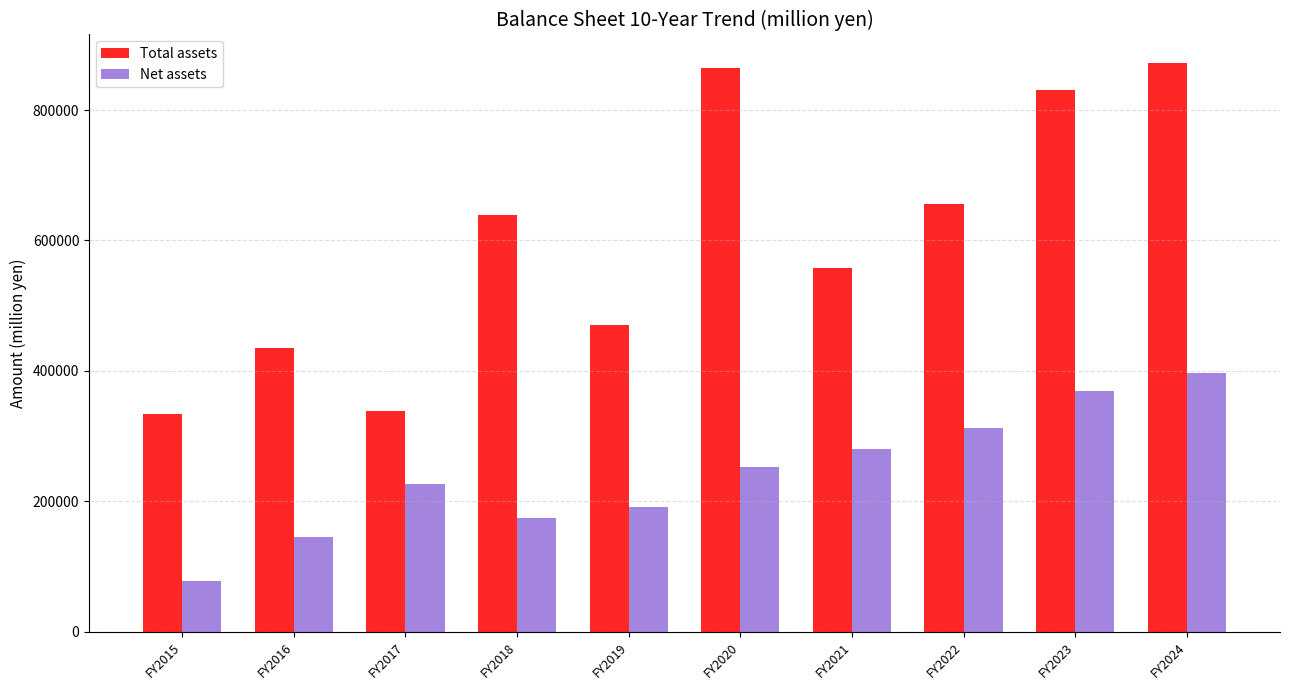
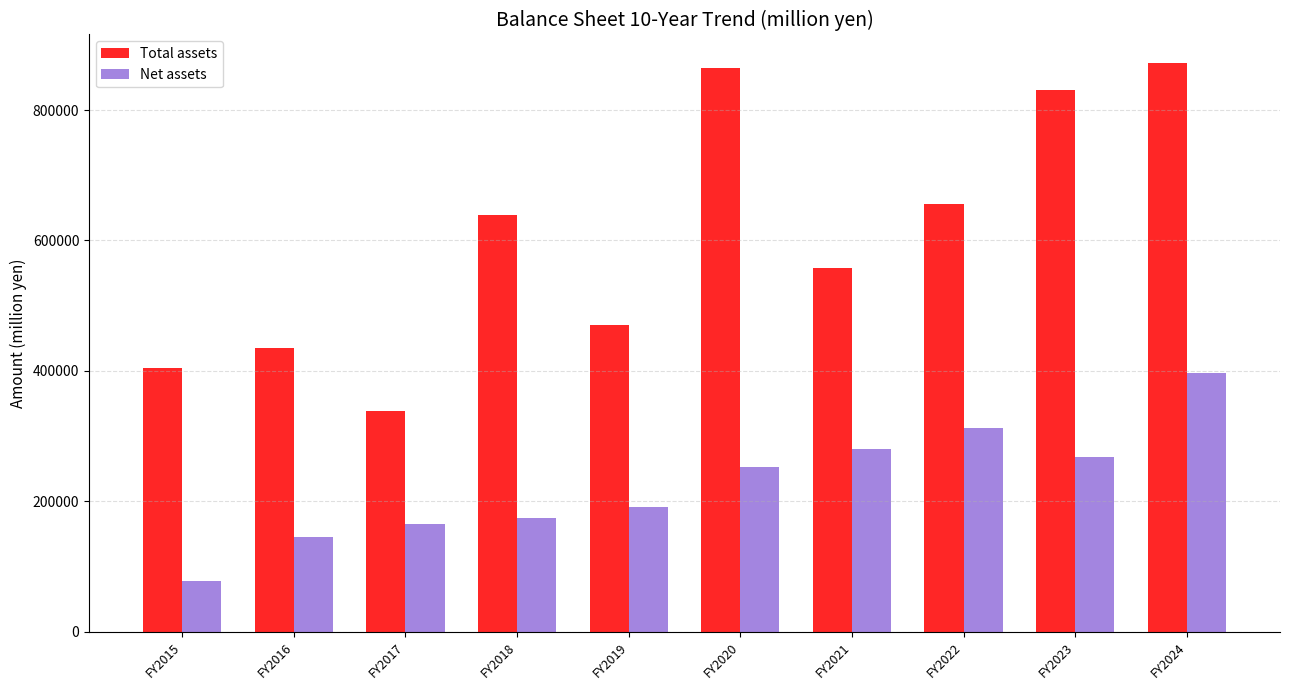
Total assets, FY2015: 330000 -> 400000
Net assets, FY2017: 230000 -> 170000
Net assets, FY2023: 370000 -> 270000
